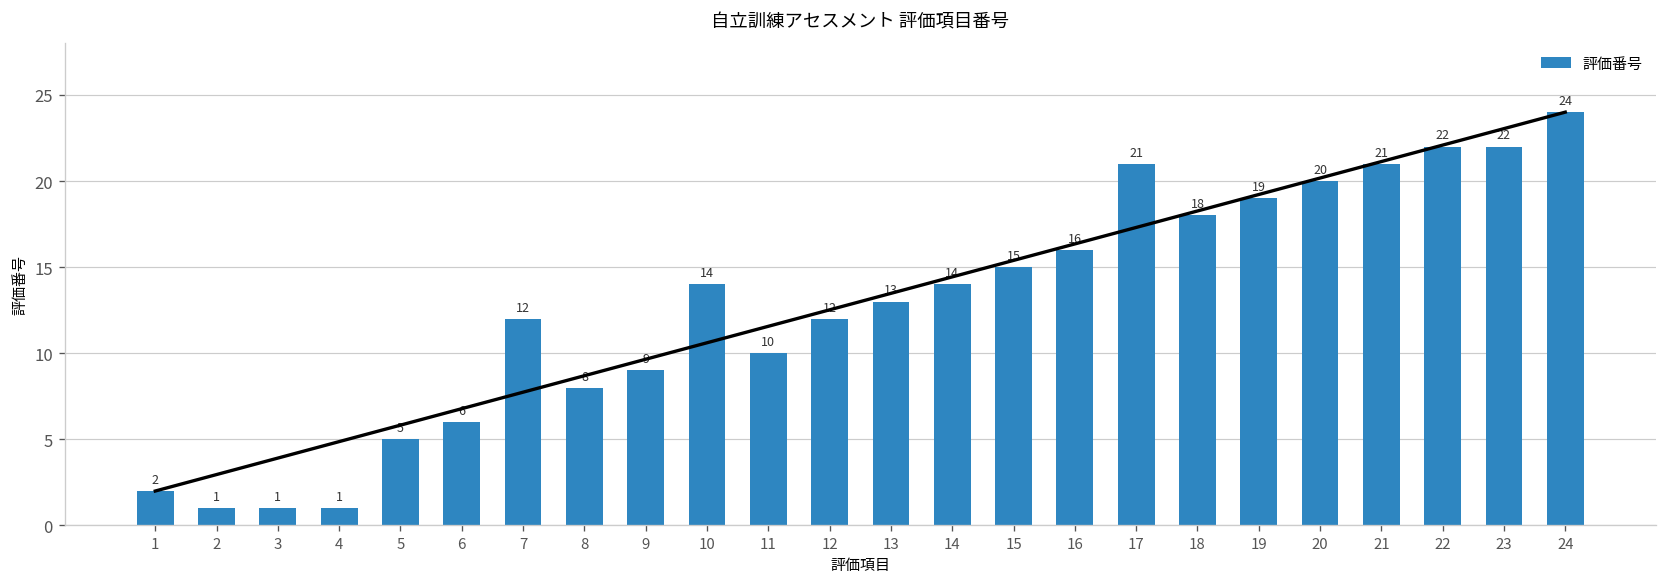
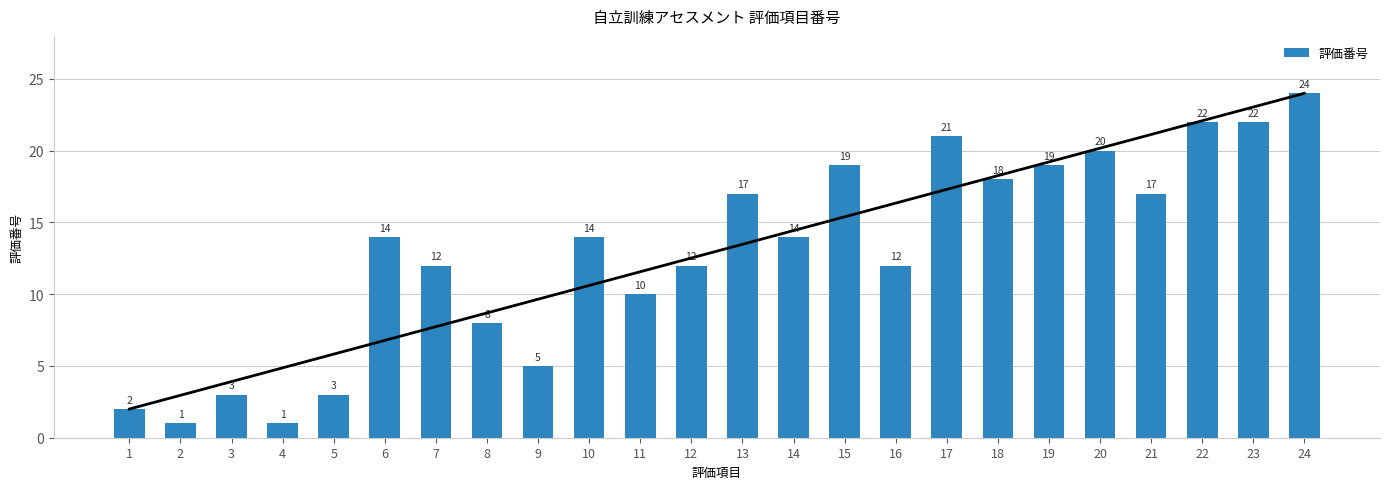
評価番号, 3: 1 -> 3
評価番号, 5: 5 -> 3
評価番号, 6: 6 -> 14
評価番号, 9: 9 -> 5
評価番号, 13: 13 -> 17
評価番号, 15: 15 -> 19
評価番号, 16: 16 -> 12
評価番号, 21: 21 -> 17
